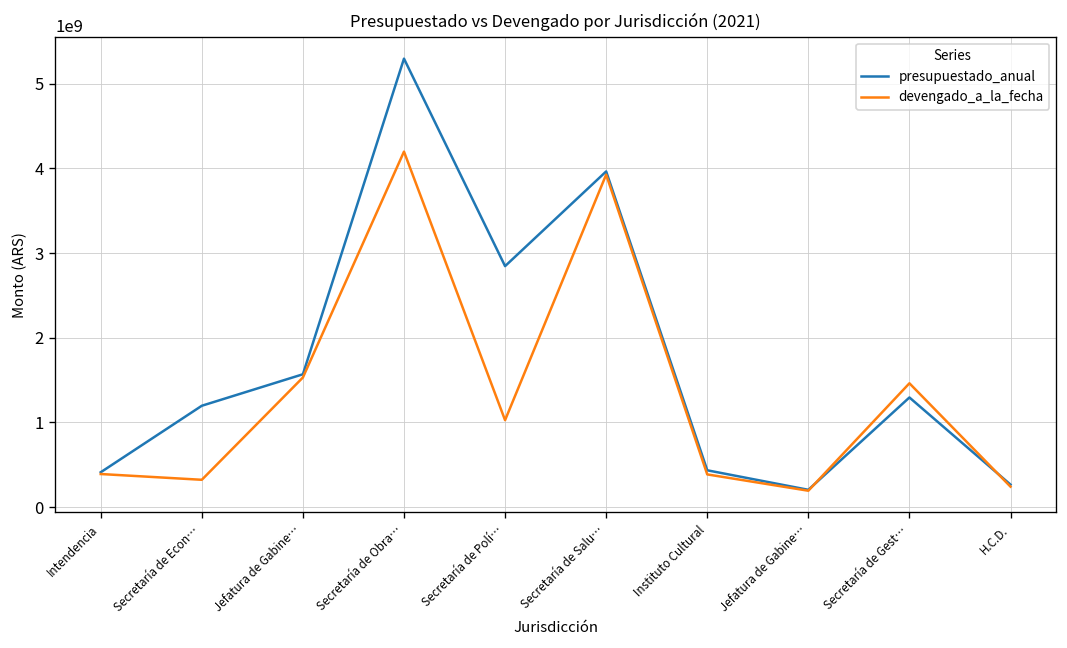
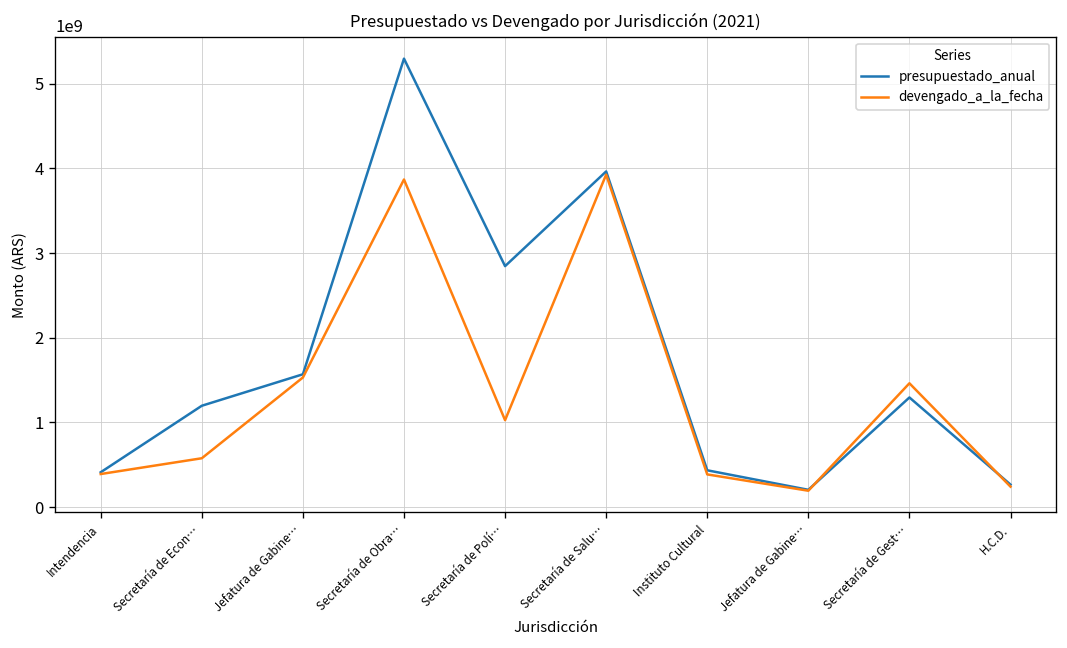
devengado_a_la_fecha, Secretaría de Econ…: 300000000 -> 600000000
devengado_a_la_fecha, Secretaría de Obra…: 4200000000 -> 3900000000
